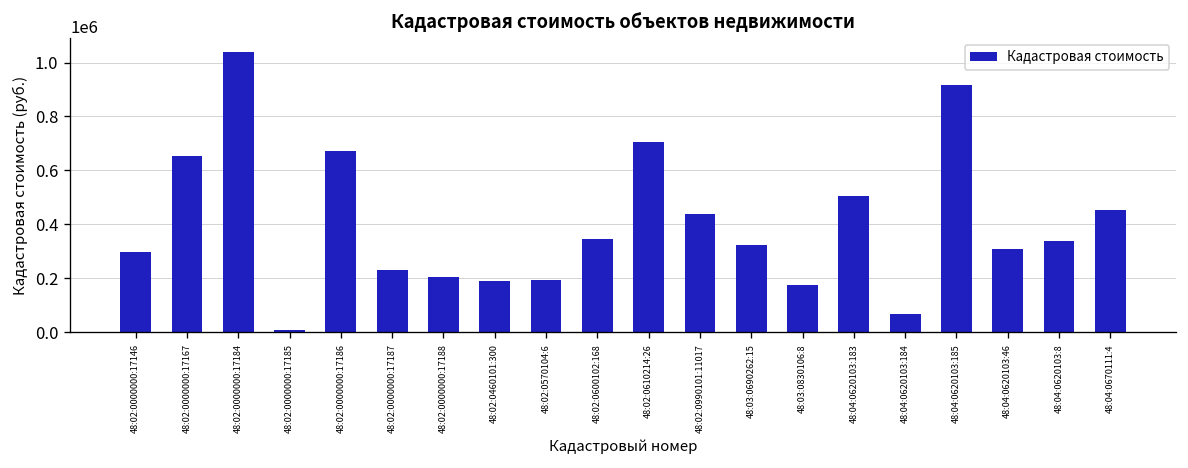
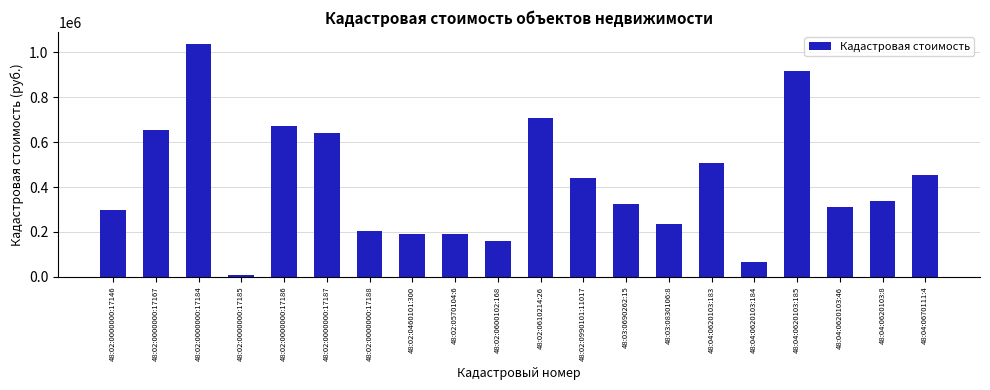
48:02:0000000:17187: 230000 -> 640000
48:02:0600102:168: 350000 -> 160000
48:03:0830106:8: 170000 -> 230000
